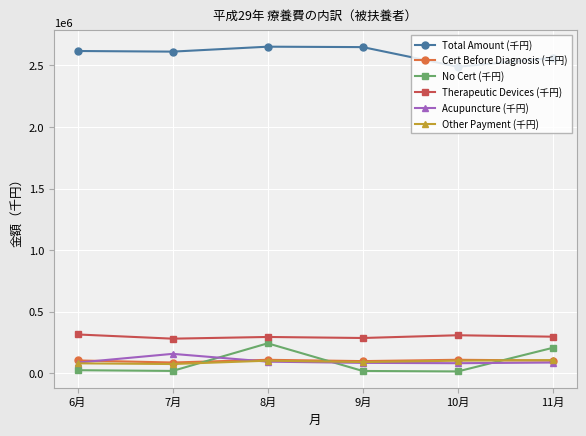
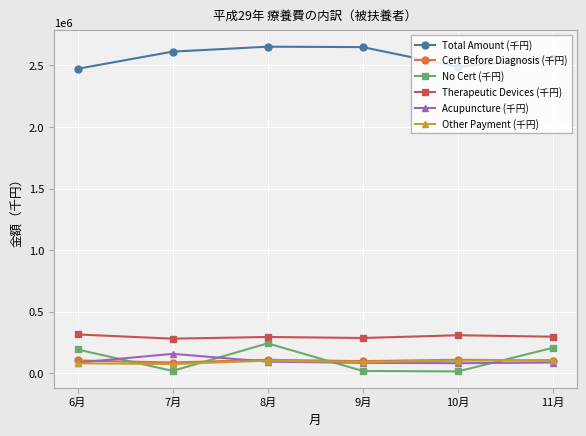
Total Amount (千円), 6月: 2620000 -> 2470000
No Cert (千円), 6月: 30000 -> 190000
